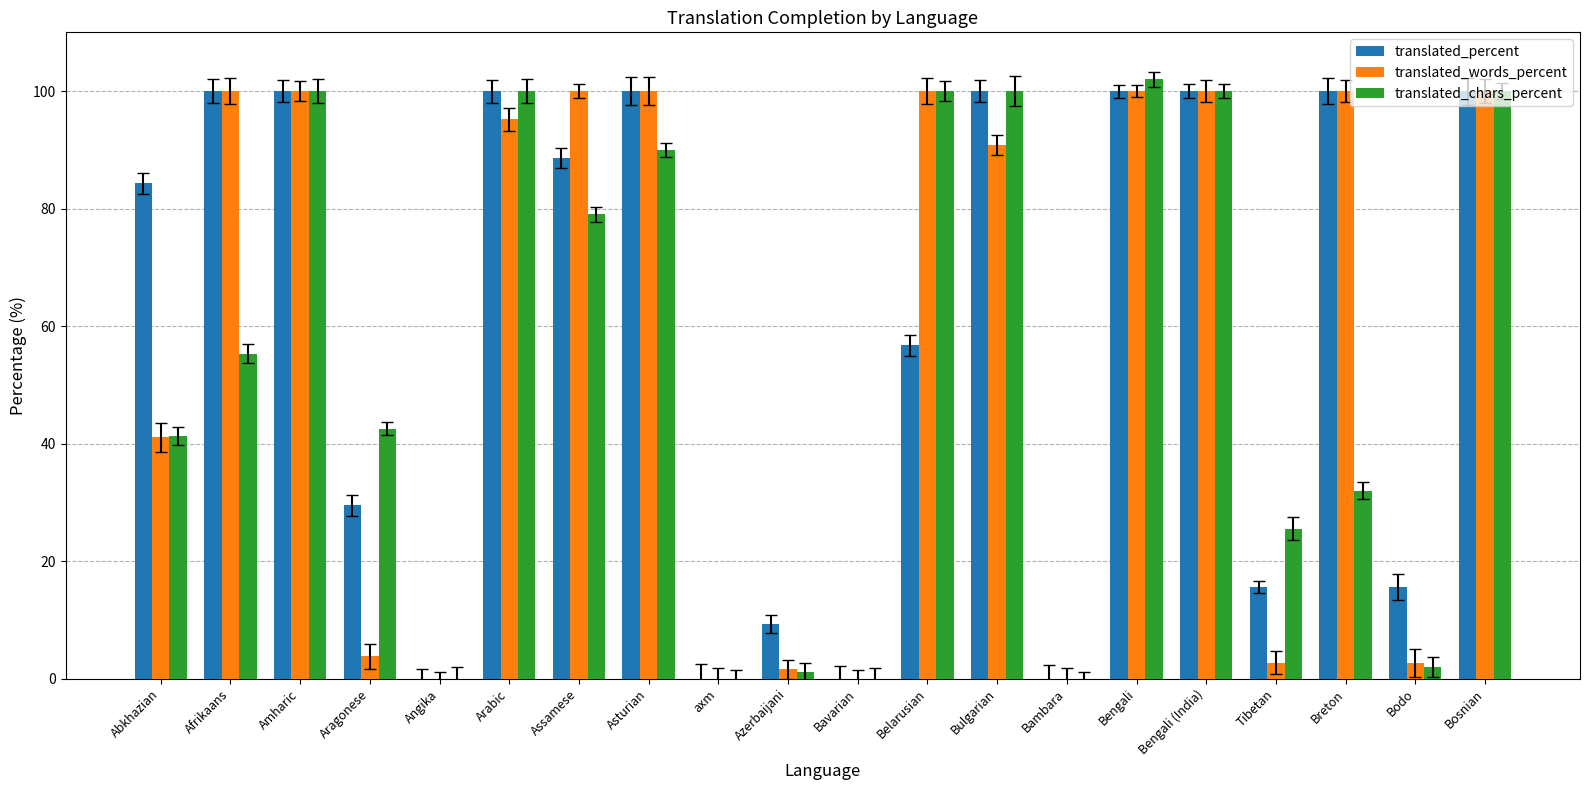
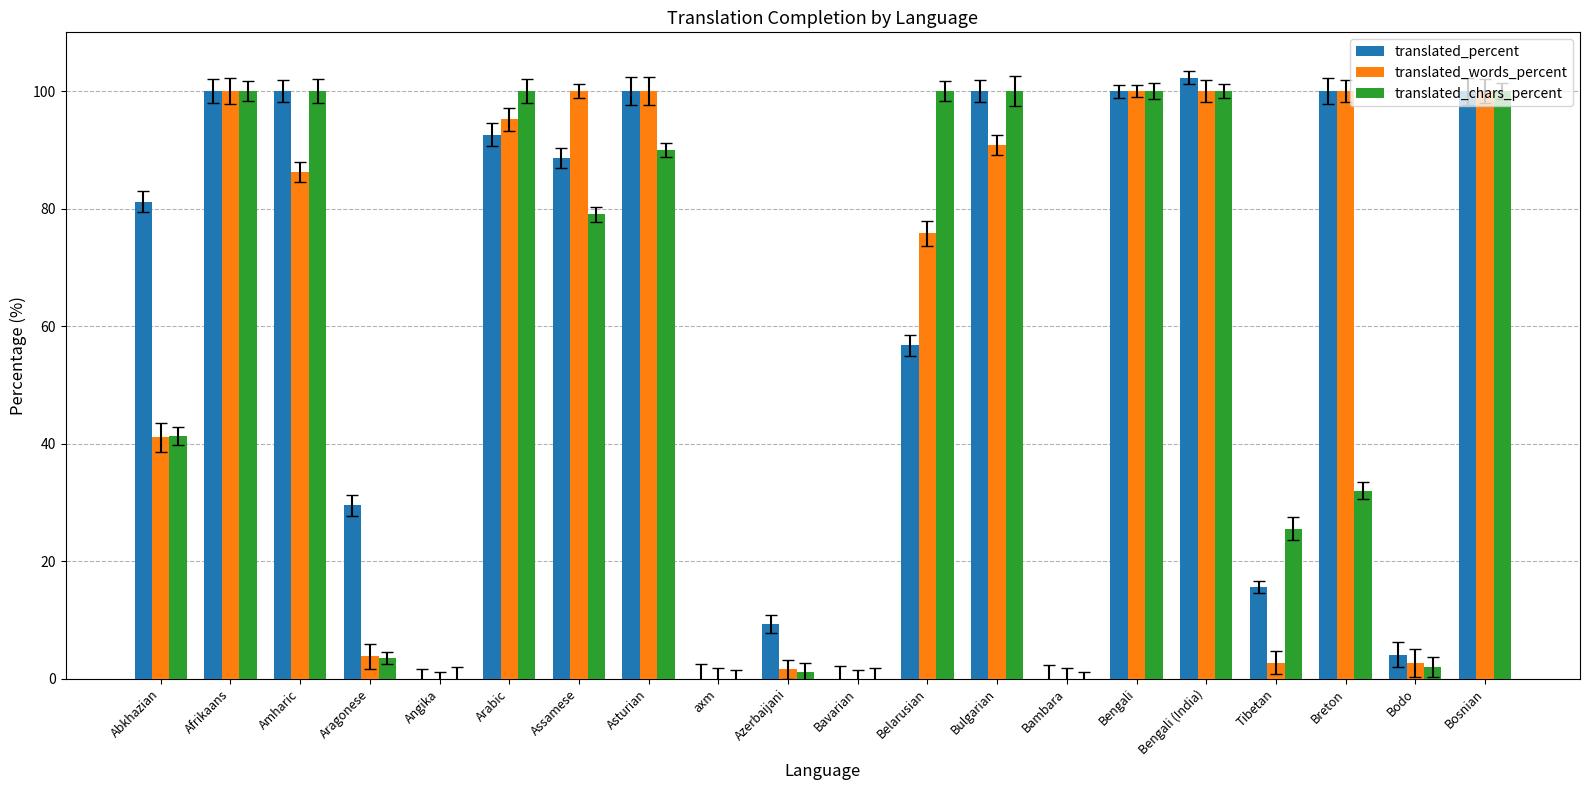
translated_percent, Abkhazian: 84 -> 81
translated_chars_percent, Afrikaans: 55 -> 100
translated_words_percent, Amharic: 100 -> 86
translated_chars_percent, Aragonese: 43 -> 4
translated_percent, Arabic: 100 -> 93
translated_words_percent, Belarusian: 100 -> 76
translated_chars_percent, Bengali: 102 -> 100
translated_percent, Bengali (India): 100 -> 102
translated_percent, Bodo: 16 -> 4
